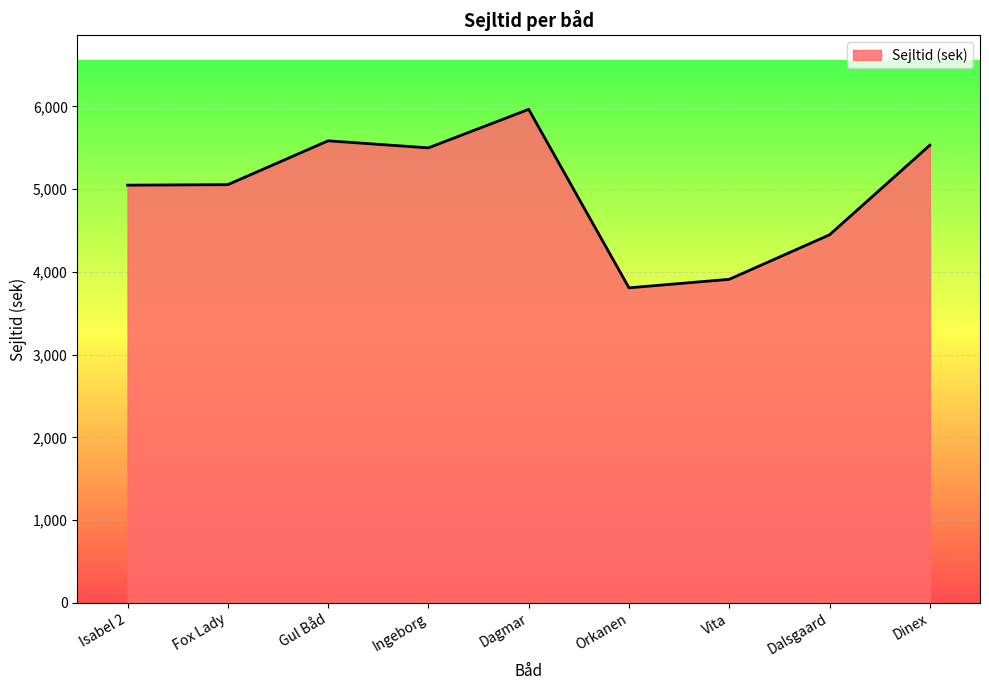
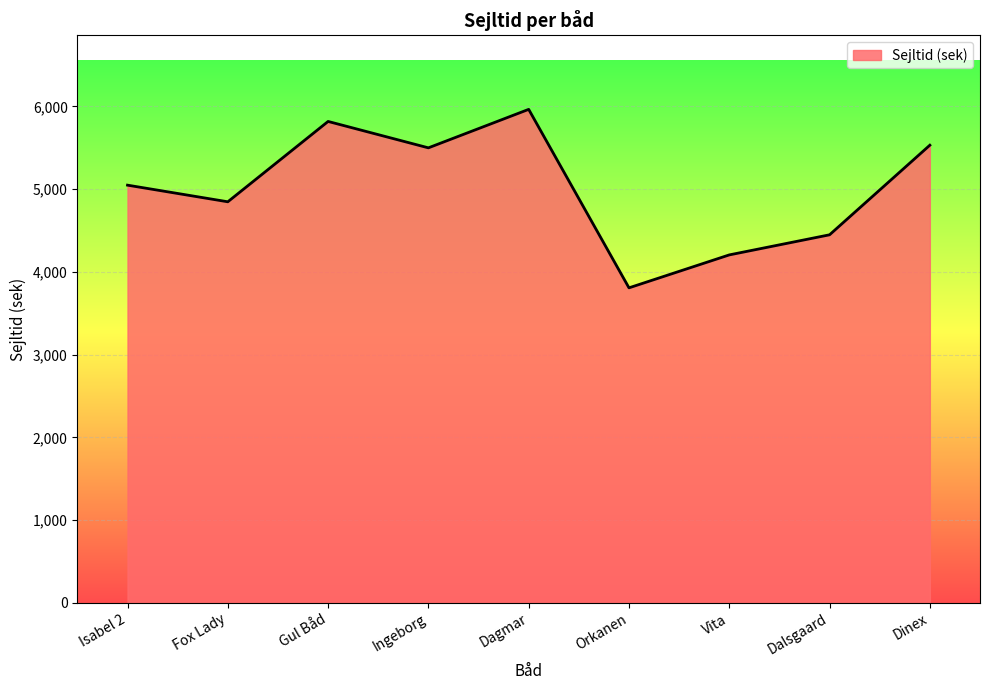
Fox Lady: 5,100 -> 4,800
Gul Båd: 5,600 -> 5,800
Vita: 3,900 -> 4,200
